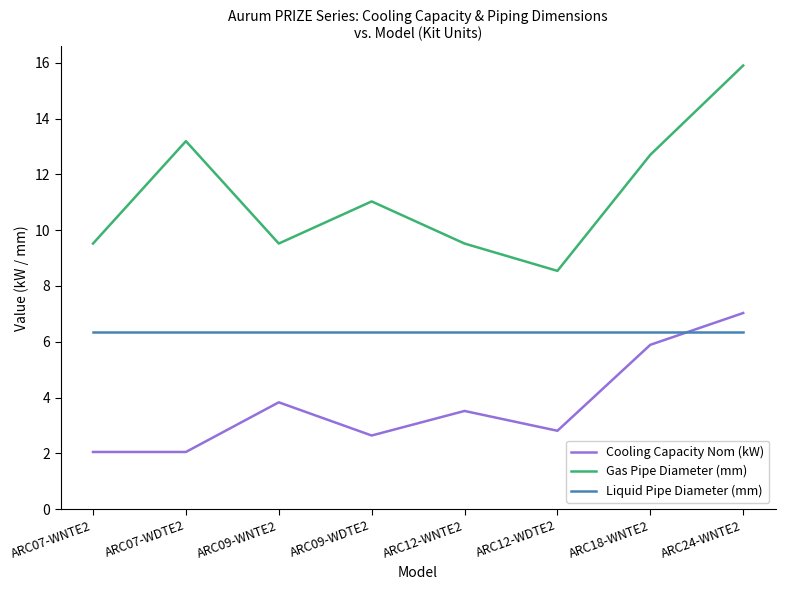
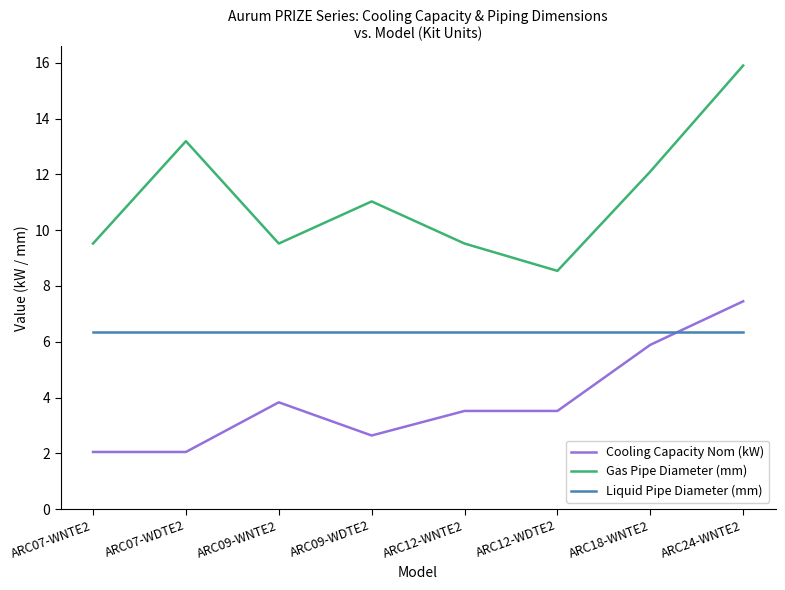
Cooling Capacity Nom (kW), ARC12-WDTE2: 2.8 -> 3.5
Gas Pipe Diameter (mm), ARC18-WNTE2: 12.7 -> 12.1
Cooling Capacity Nom (kW), ARC24-WNTE2: 7.0 -> 7.5
